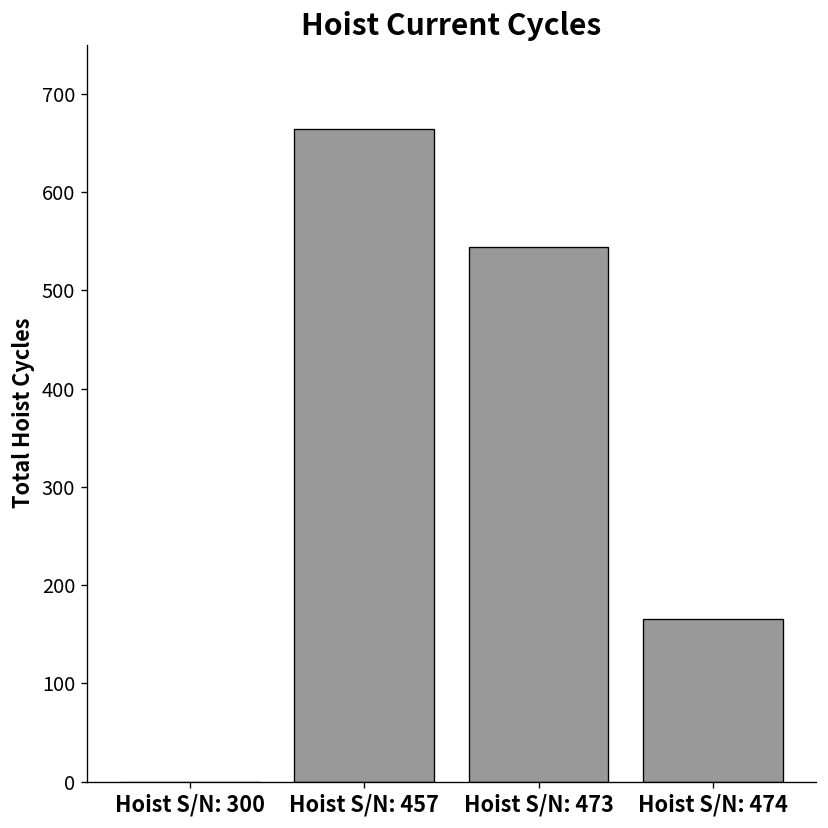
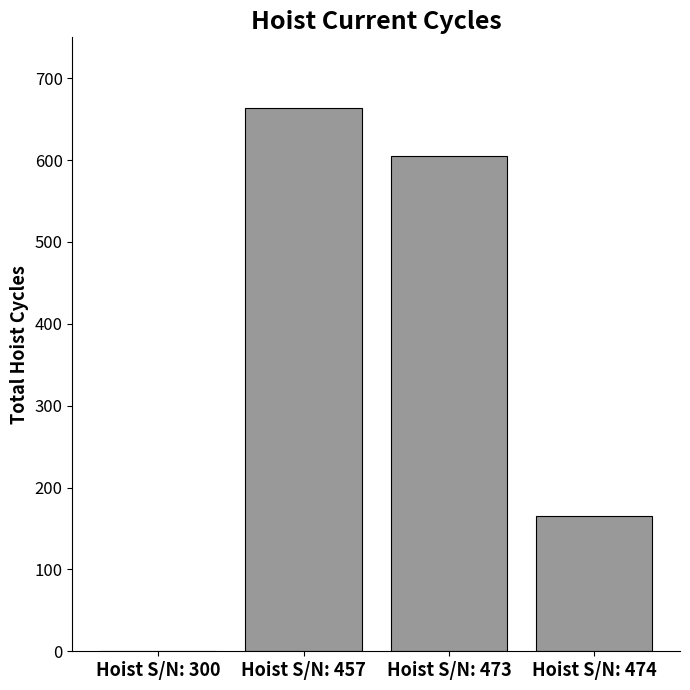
Hoist S/N: 473: 540 -> 610
